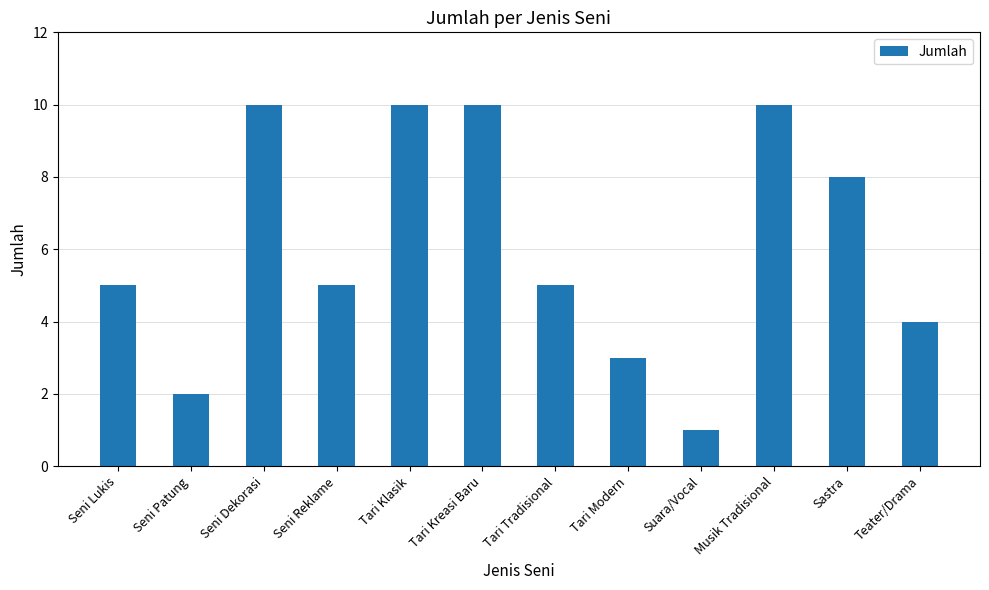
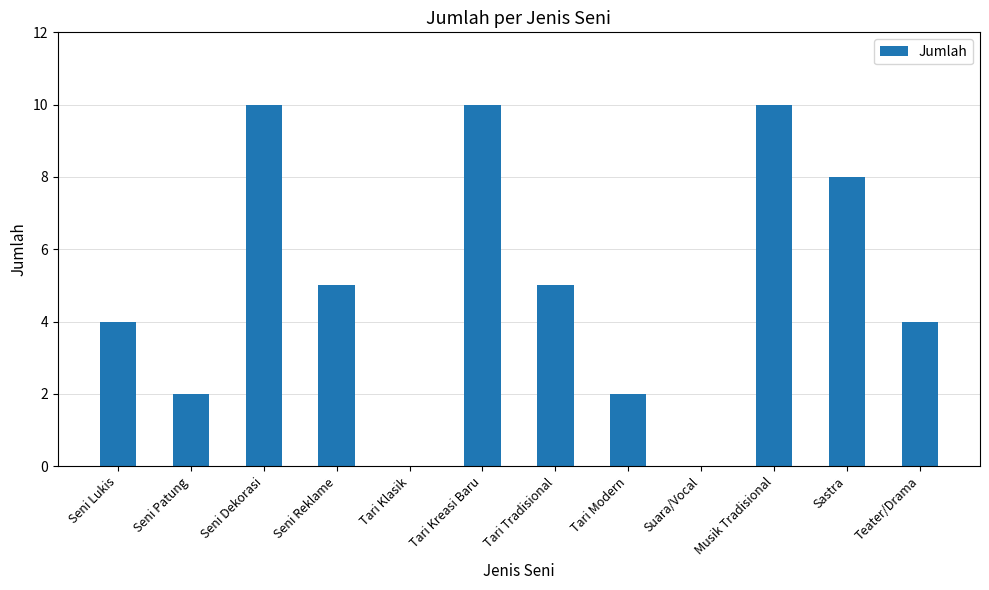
Seni Lukis: 5 -> 4
Tari Klasik: 10 -> 0
Tari Modern: 3 -> 2
Suara/Vocal: 1 -> 0
